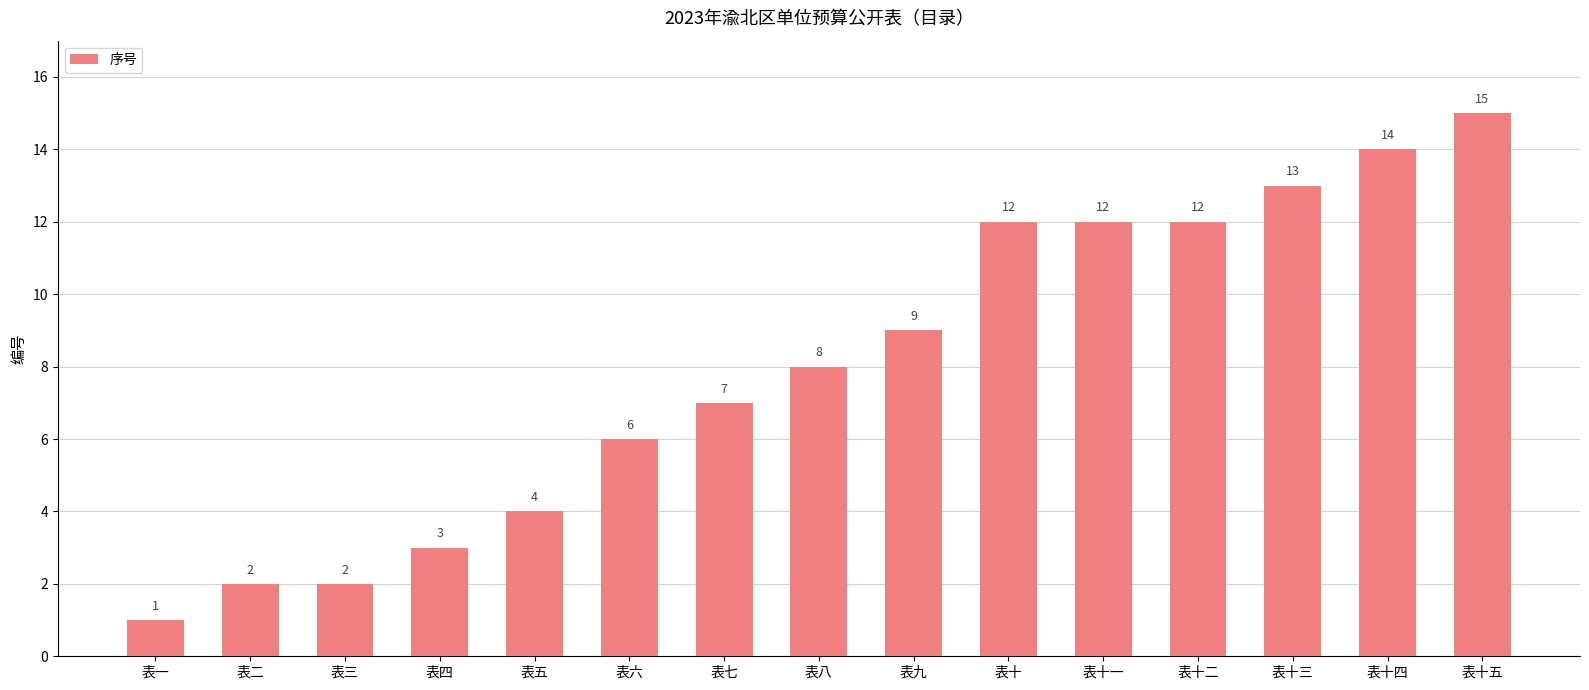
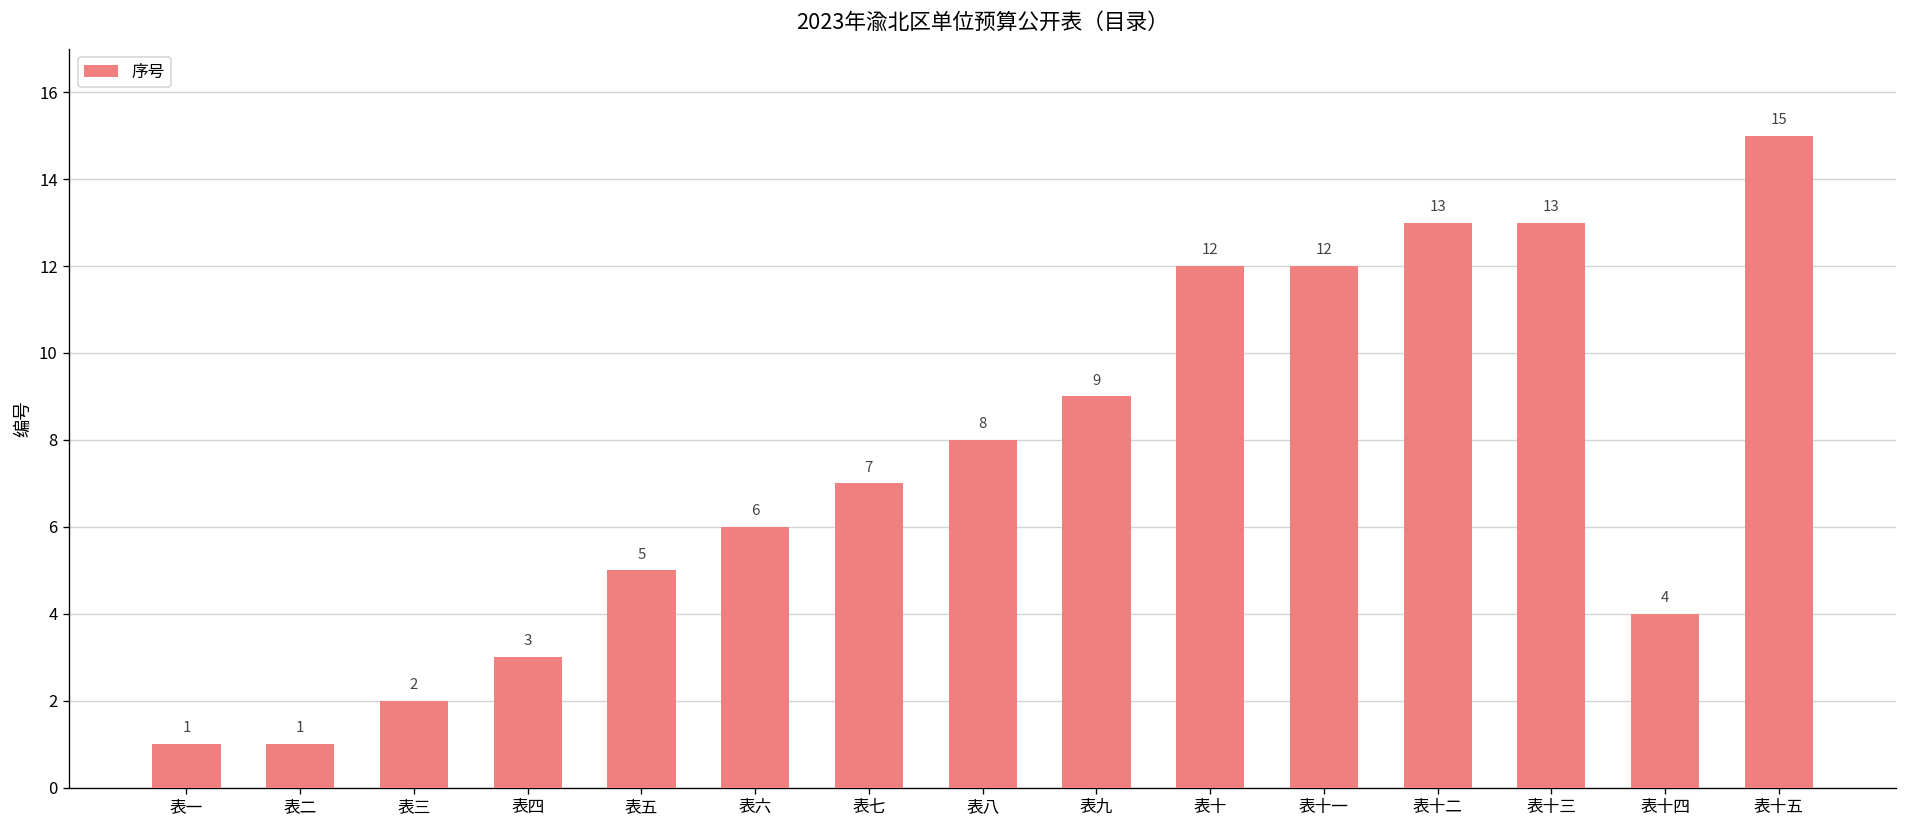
表二: 2 -> 1
表五: 4 -> 5
表十二: 12 -> 13
表十四: 14 -> 4
